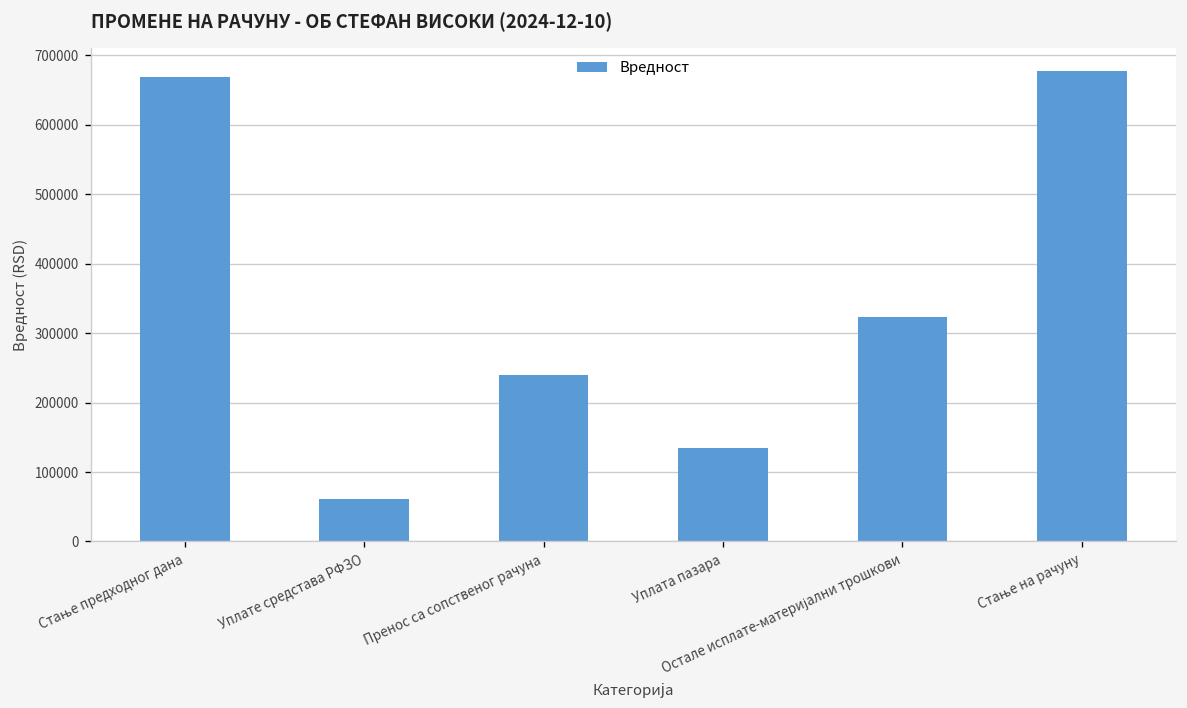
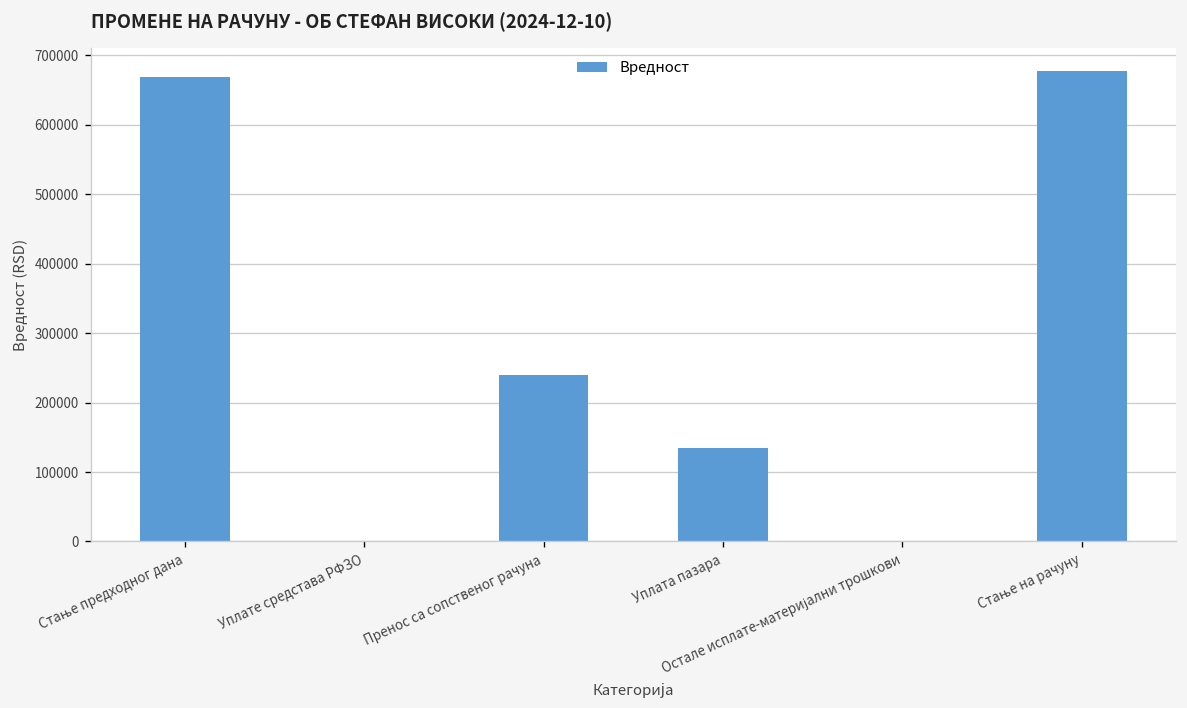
Уплате средстава РФЗО: 60000 -> 0
Остале исплате-материјални трошкови: 320000 -> 0
